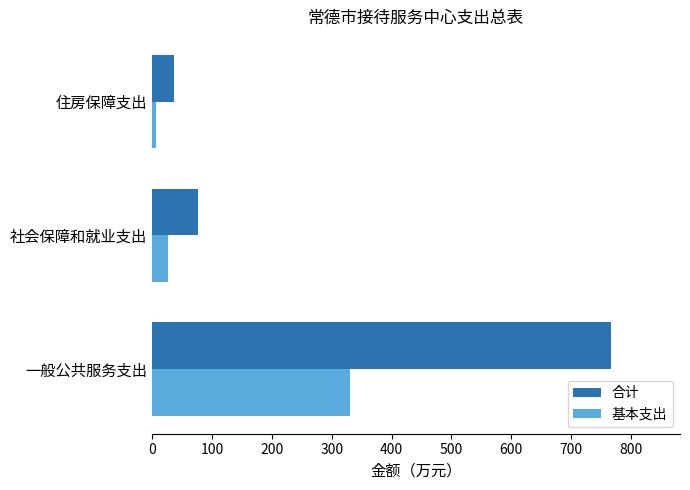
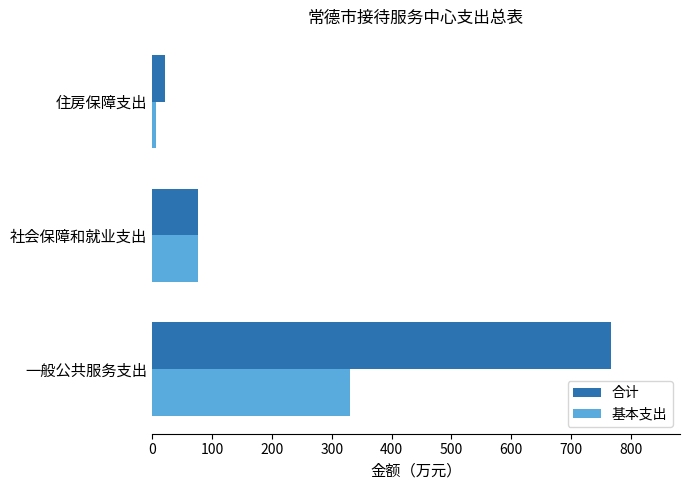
合计, 住房保障支出: 40 -> 20
基本支出, 社会保障和就业支出: 30 -> 80
